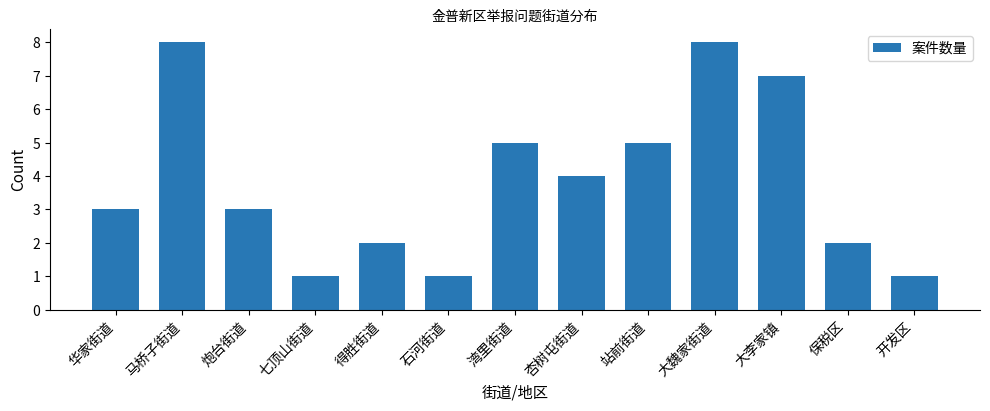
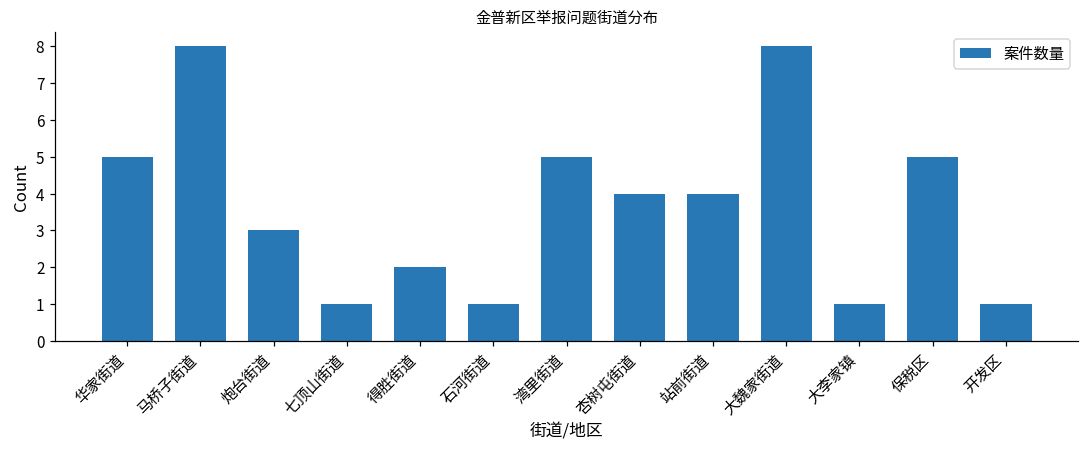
华家街道: 3 -> 5
站前街道: 5 -> 4
大李家镇: 7 -> 1
保税区: 2 -> 5
